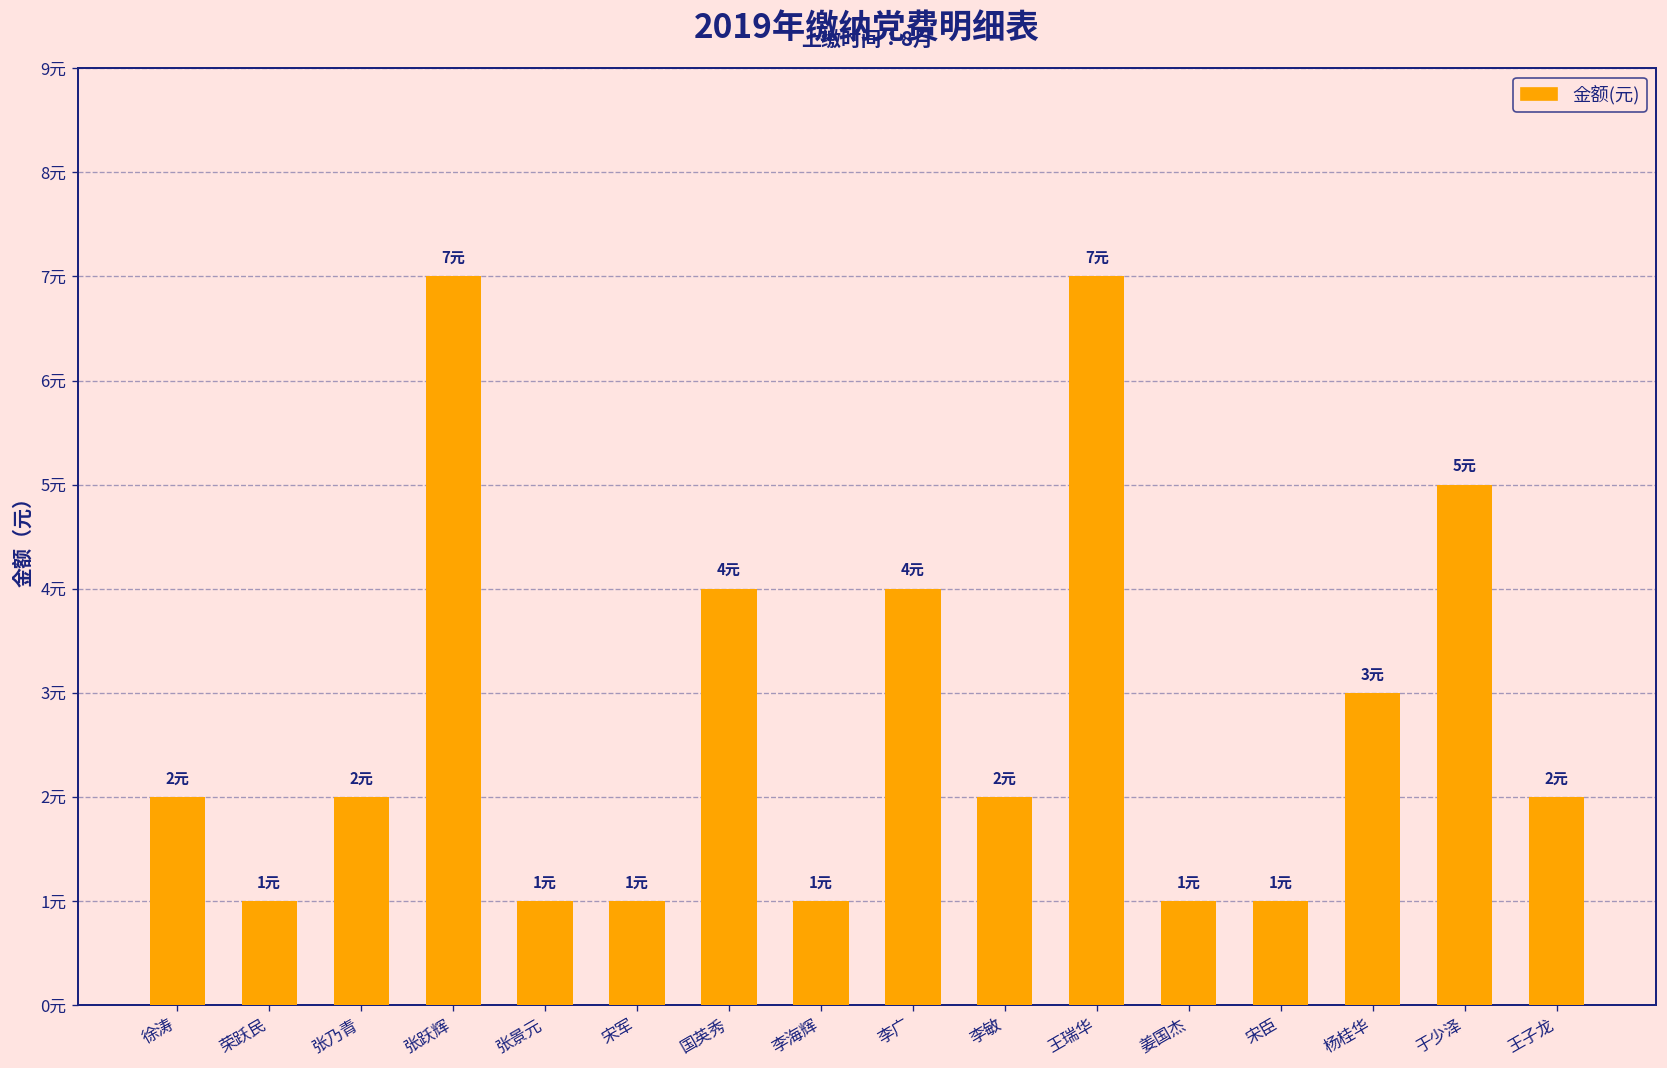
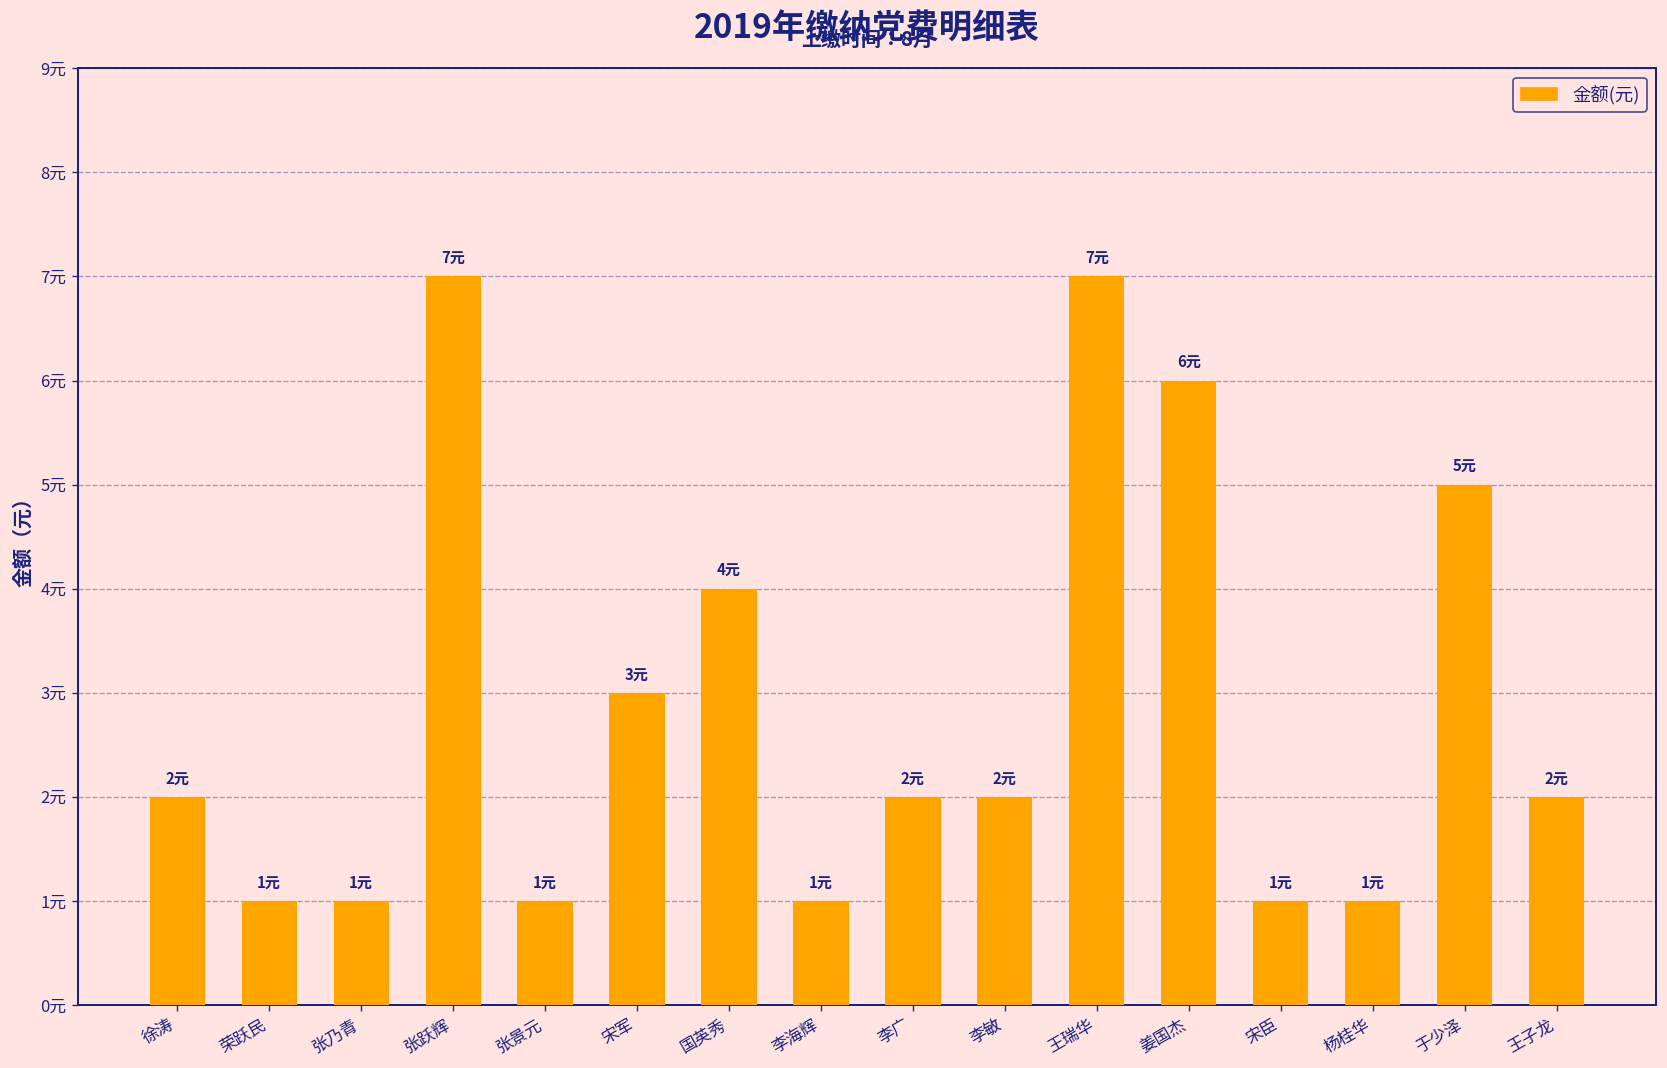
张乃青: 2元 -> 1元
宋军: 1元 -> 3元
李广: 4元 -> 2元
姜国杰: 1元 -> 6元
杨桂华: 3元 -> 1元
